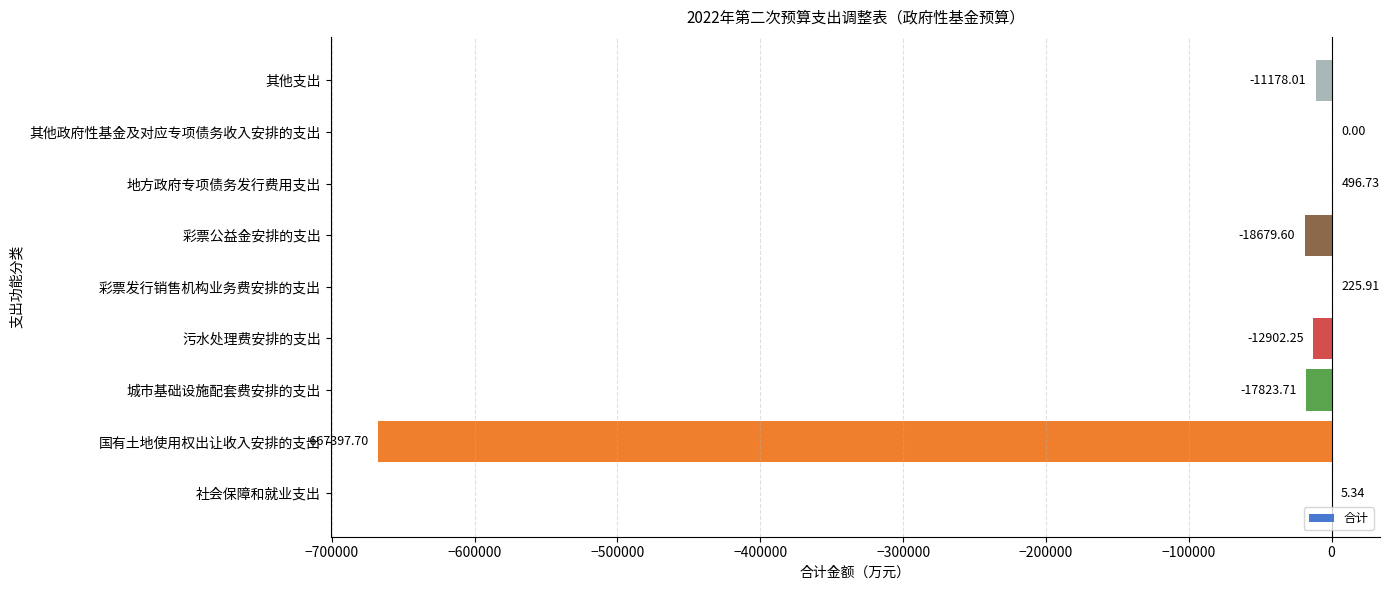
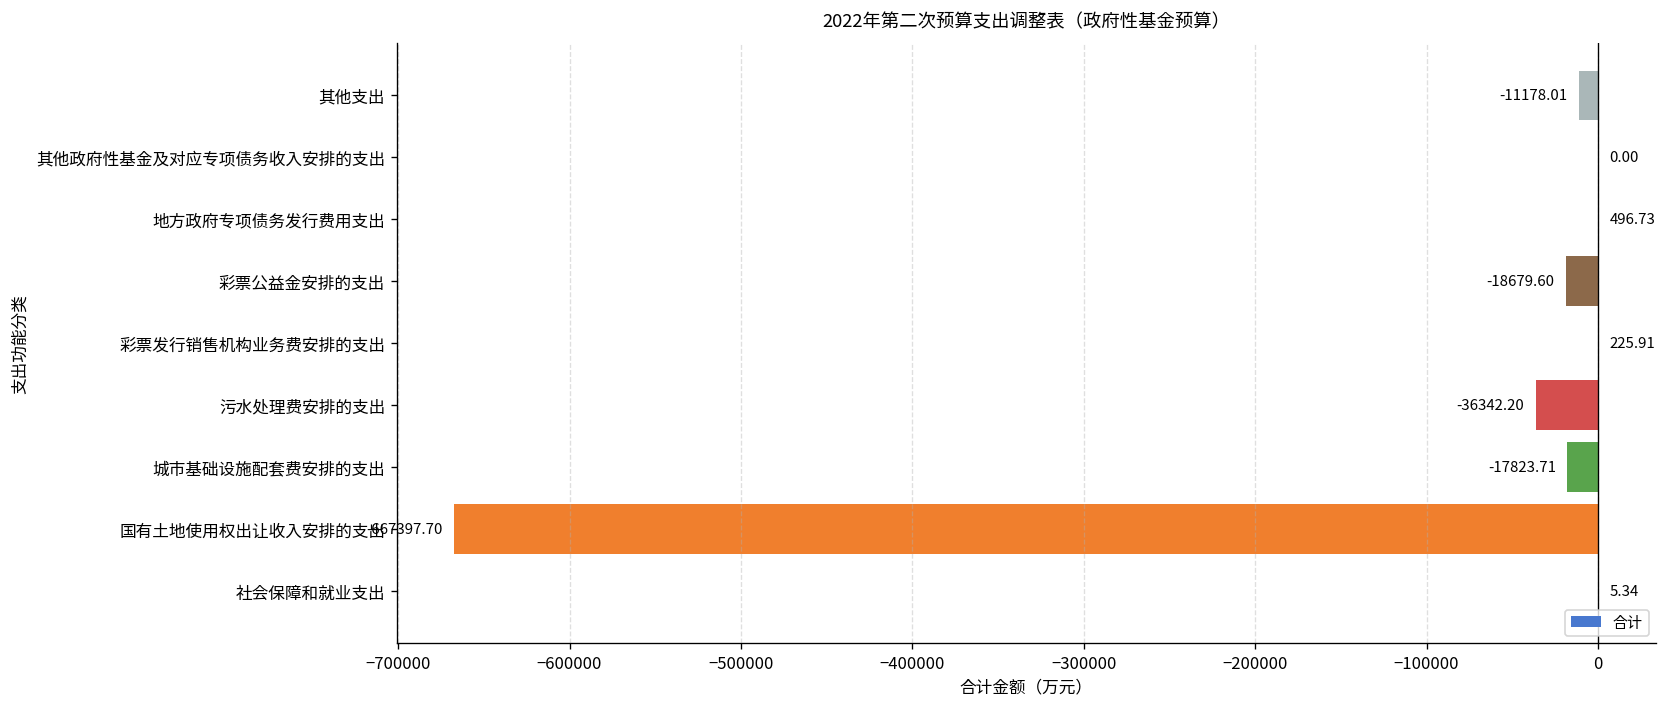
污水处理费安排的支出: -12902.25 -> -36342.20
